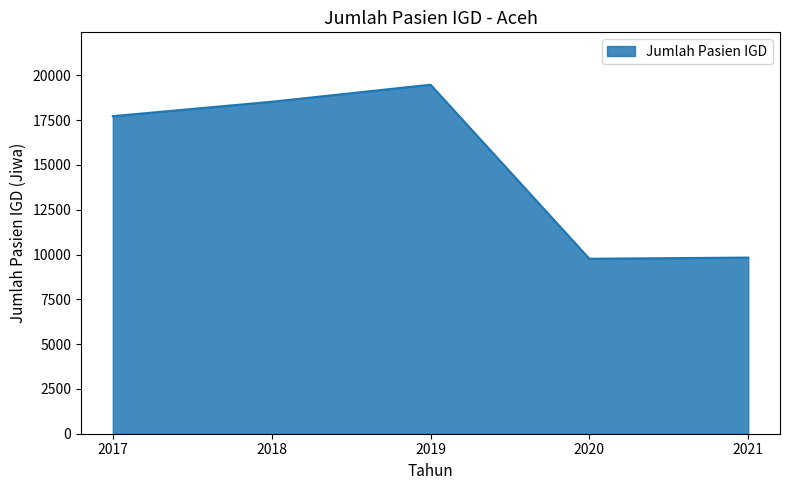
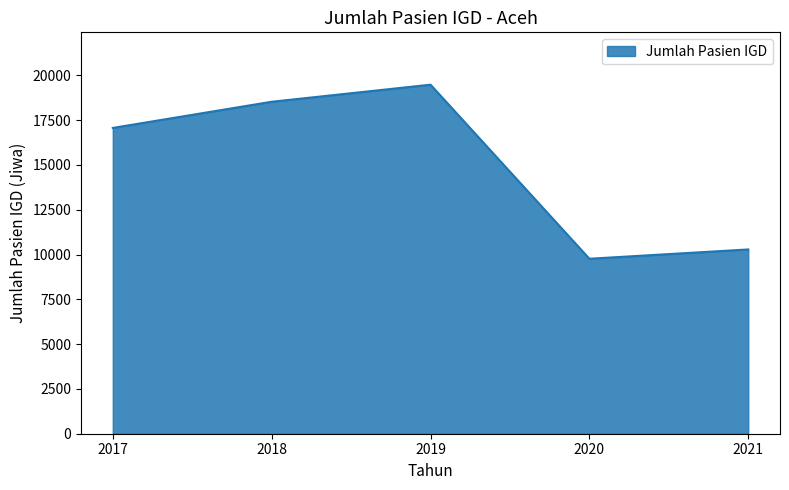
2017: 17700 -> 17100
2021: 9800 -> 10300
